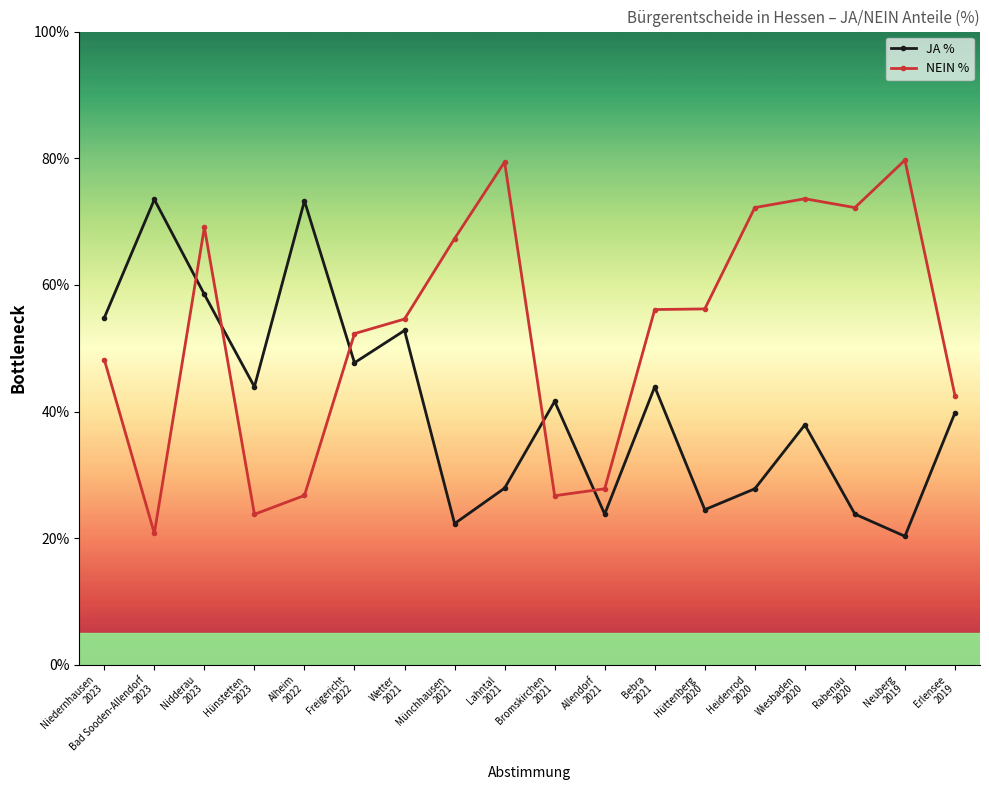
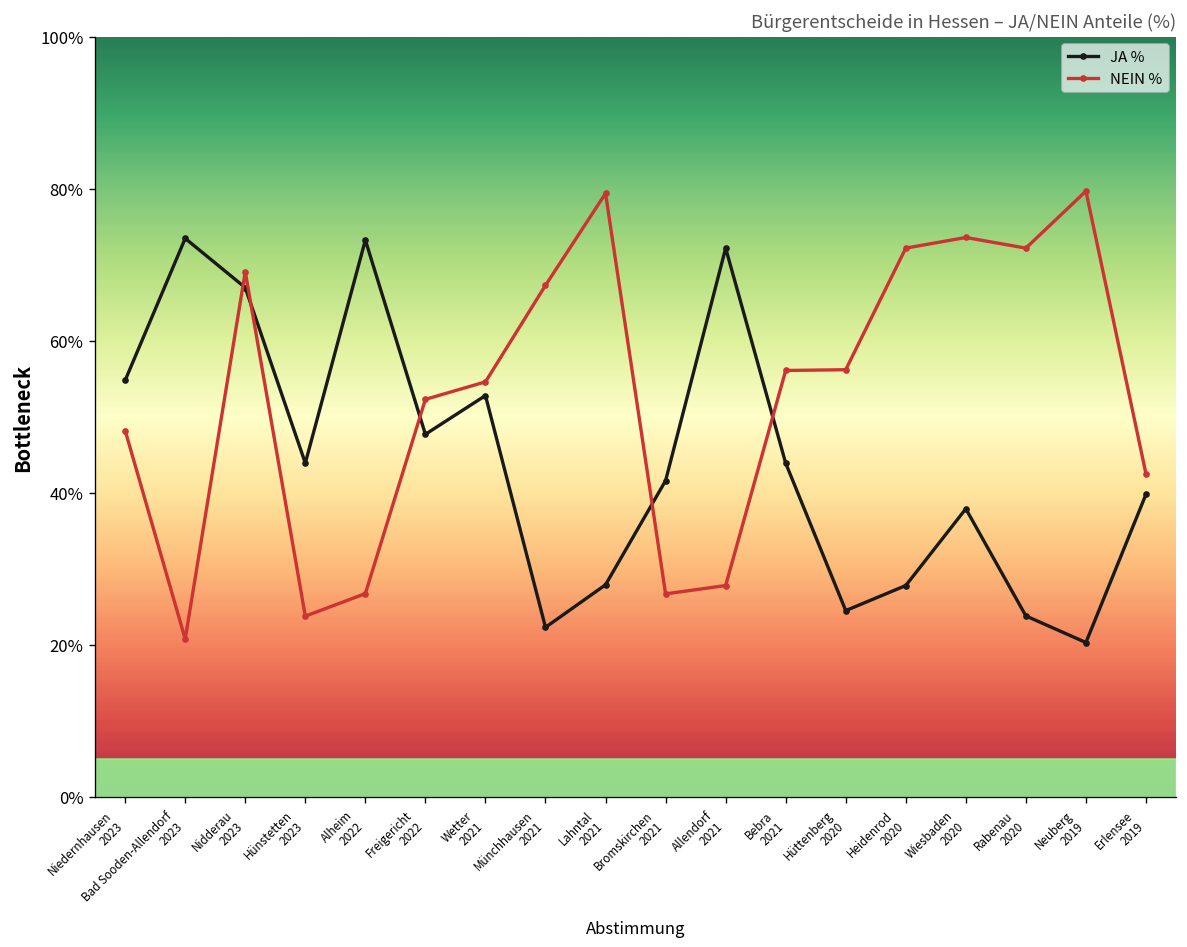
JA %, Nidderau 2023: 58% -> 67%
JA %, Allendorf 2021: 24% -> 72%
